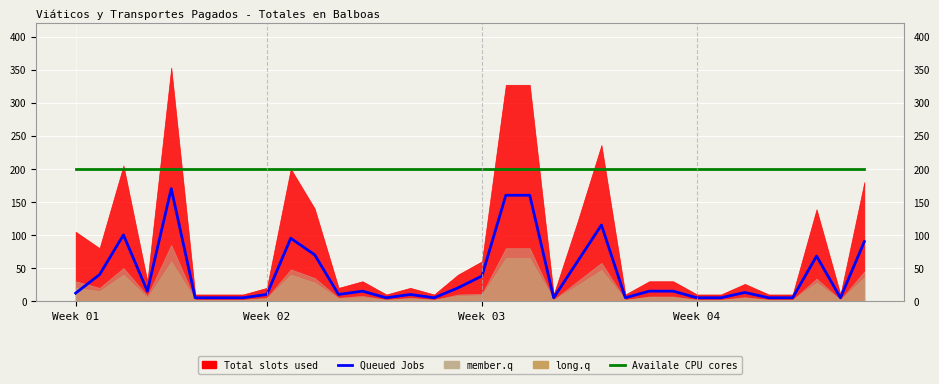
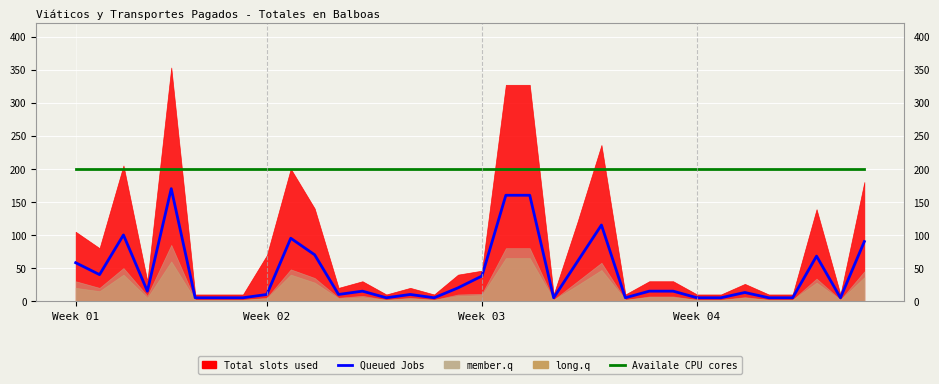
Queued Jobs, Week 01: 10 -> 60
Total slots used, Week 02: 20 -> 70
Total slots used, Week 03: 60 -> 50
